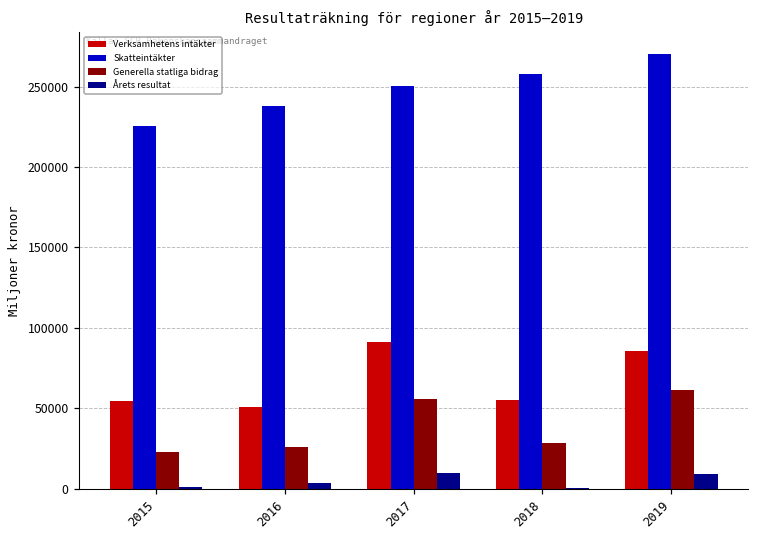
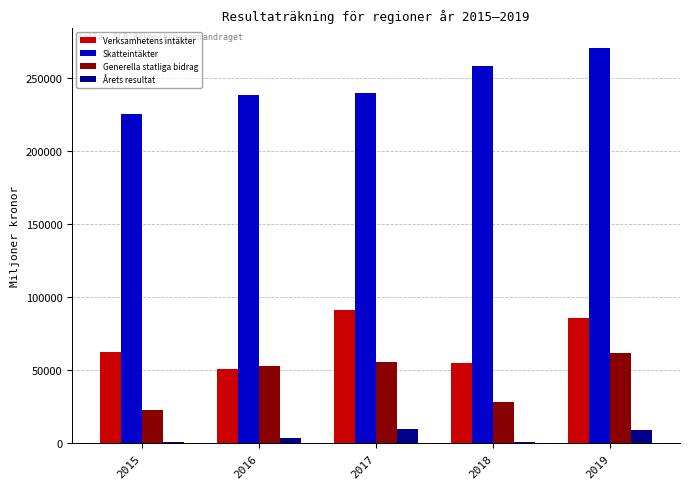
Verksamhetens intäkter, 2015: 54000 -> 62000
Generella statliga bidrag, 2016: 26000 -> 53000
Skatteintäkter, 2017: 250000 -> 240000
